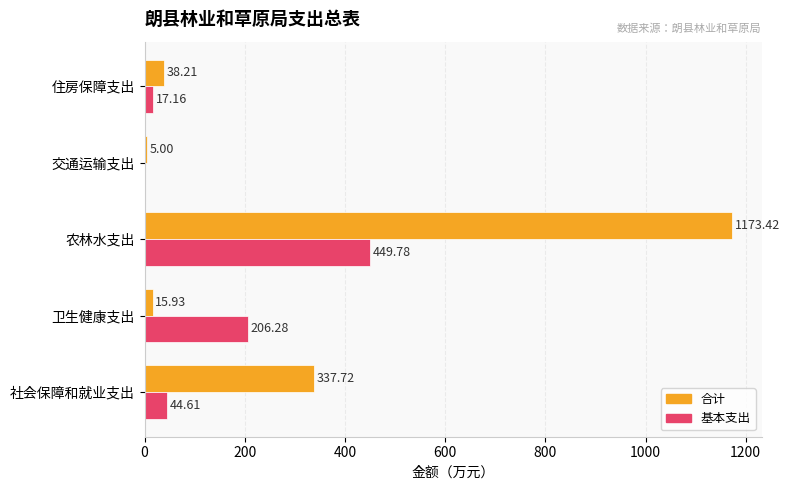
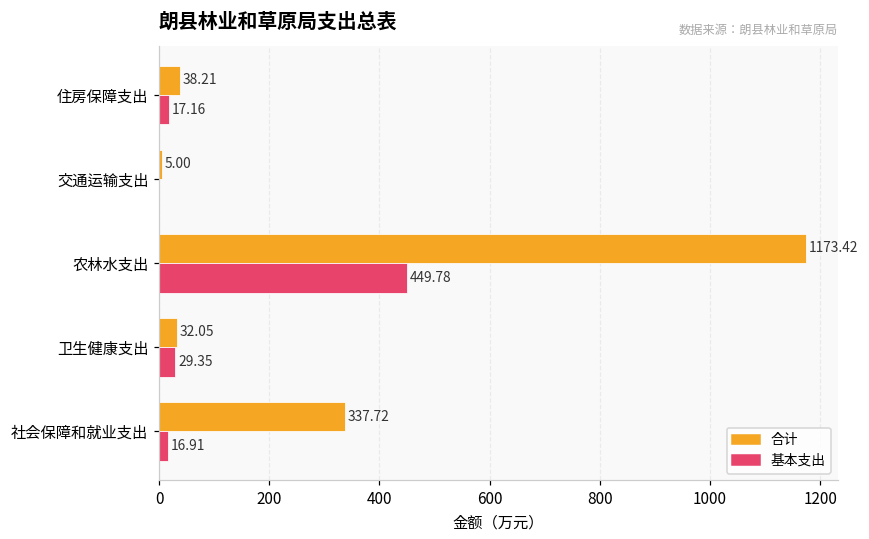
合计, 卫生健康支出: 15.93 -> 32.05
基本支出, 卫生健康支出: 206.28 -> 29.35
基本支出, 社会保障和就业支出: 44.61 -> 16.91
